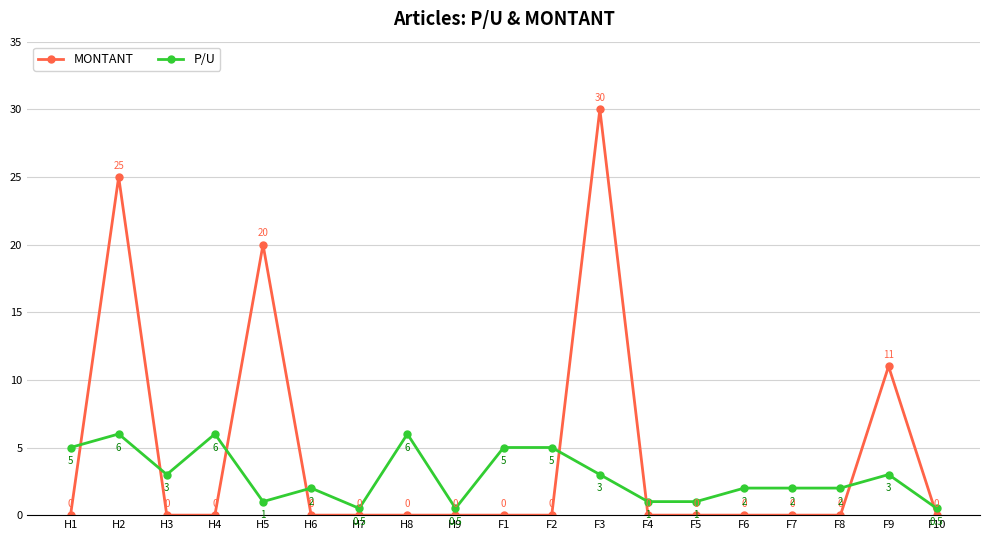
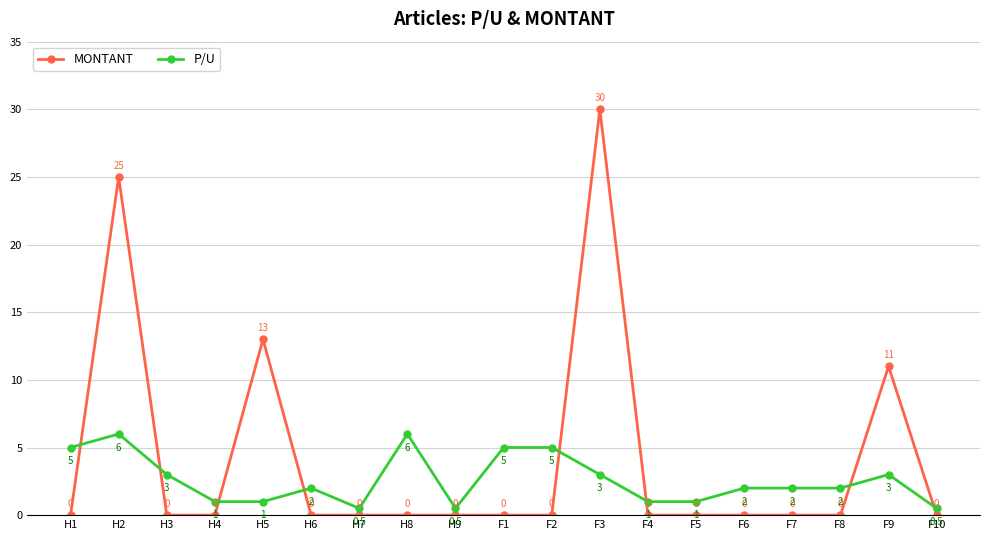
P/U, H4: 6 -> 1
MONTANT, H5: 20 -> 13
